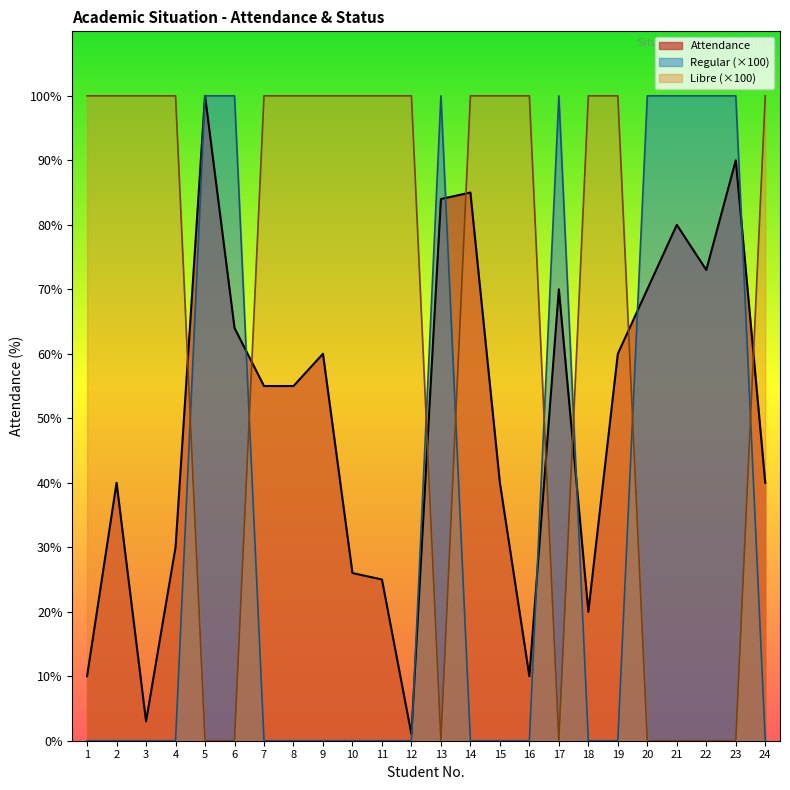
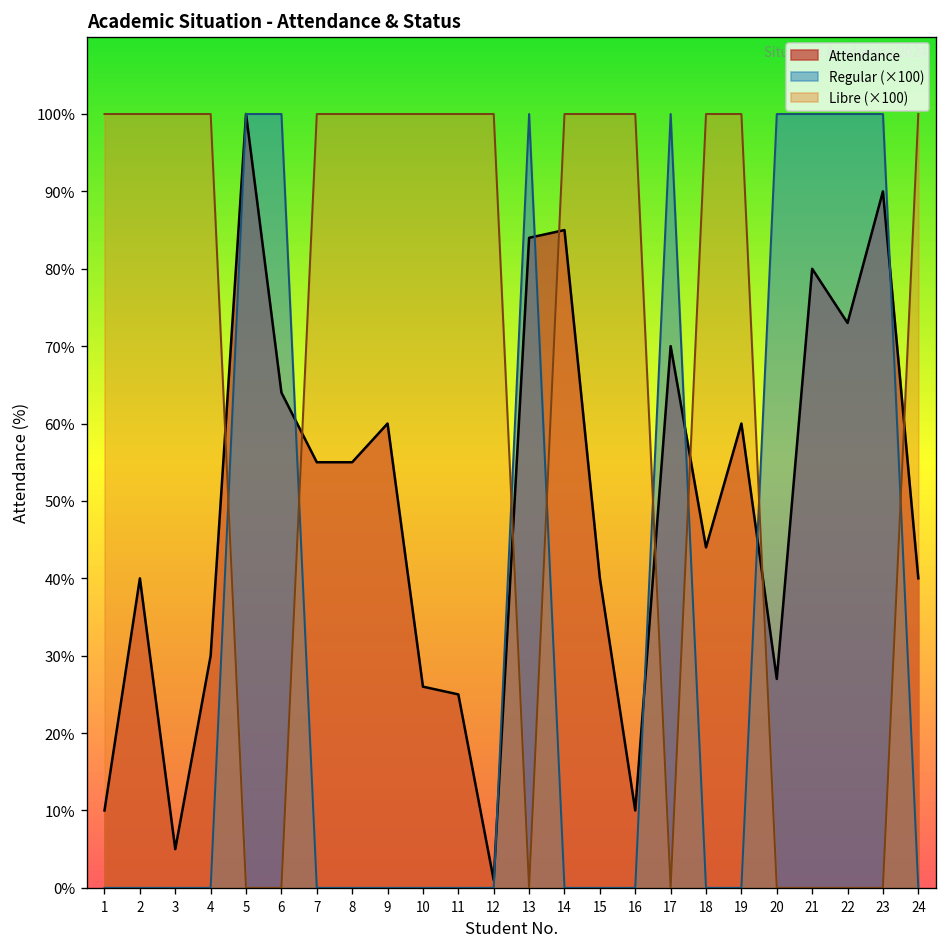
Attendance, 3: 3% -> 5%
Attendance, 18: 20% -> 44%
Attendance, 20: 70% -> 27%
